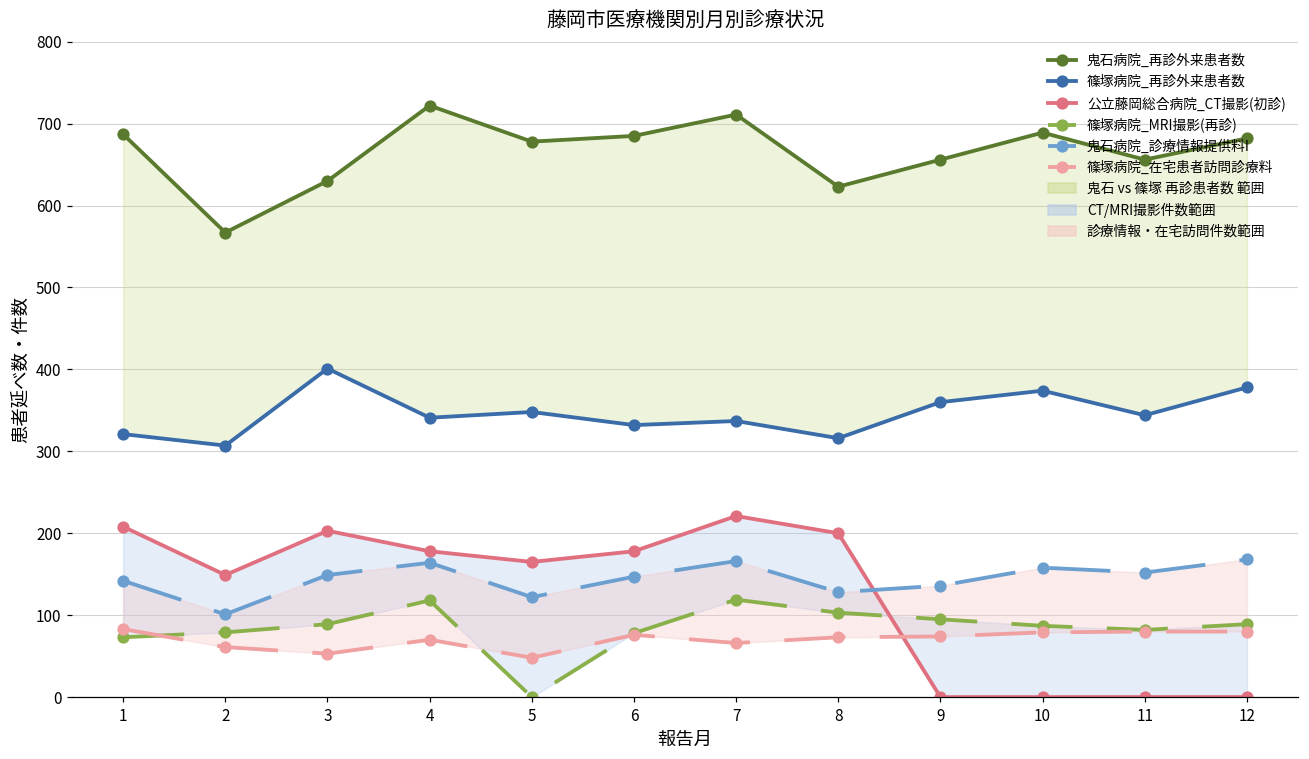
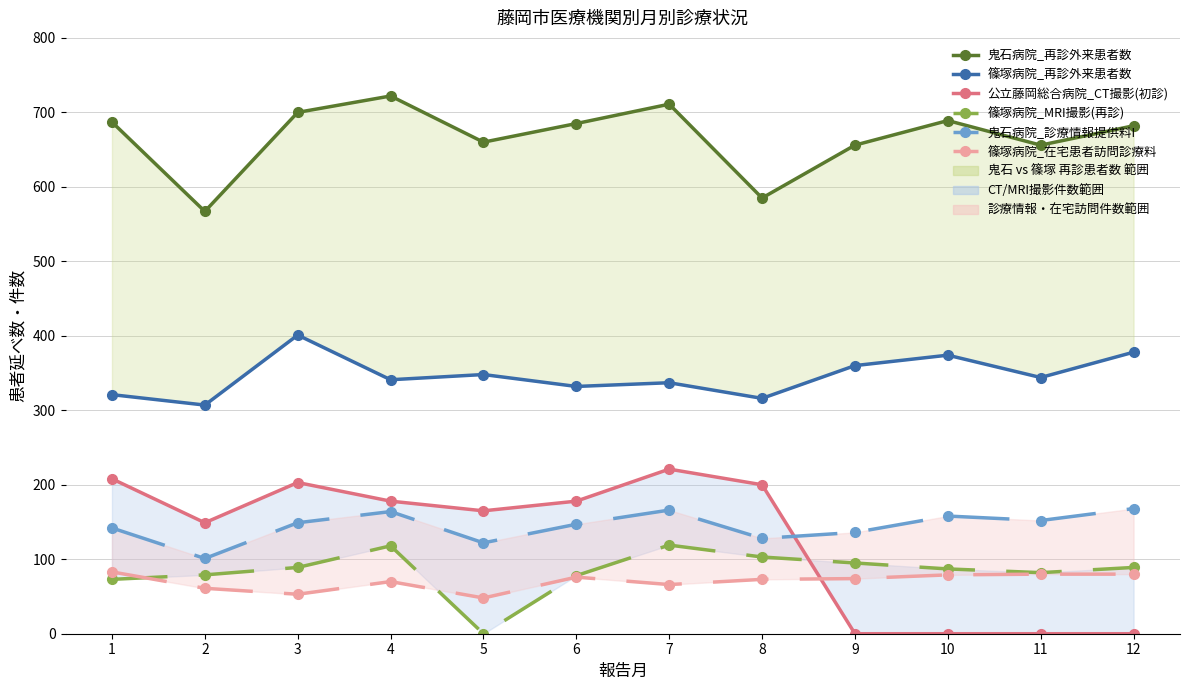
鬼石病院_再診外来患者数, 3: 630 -> 700
鬼石病院_再診外来患者数, 5: 680 -> 660
鬼石病院_再診外来患者数, 8: 620 -> 590
